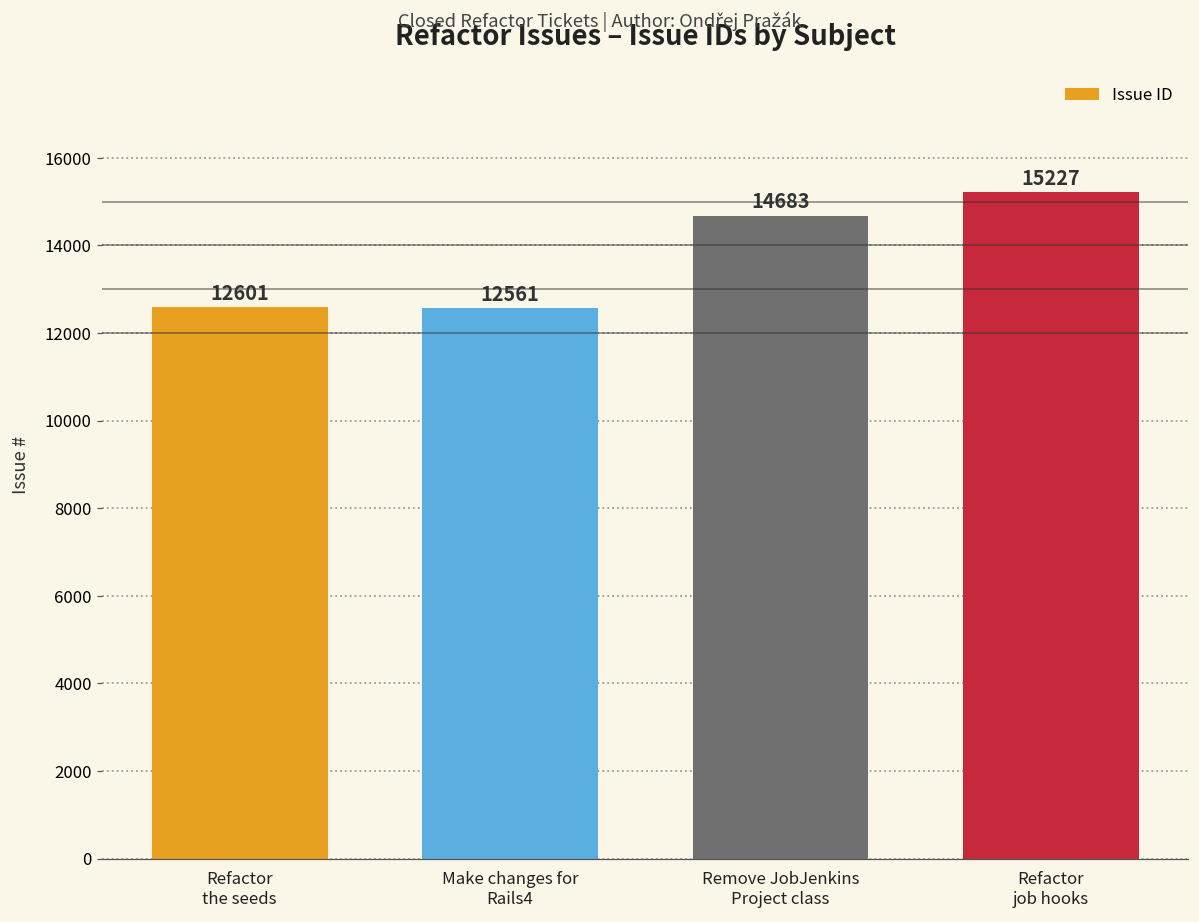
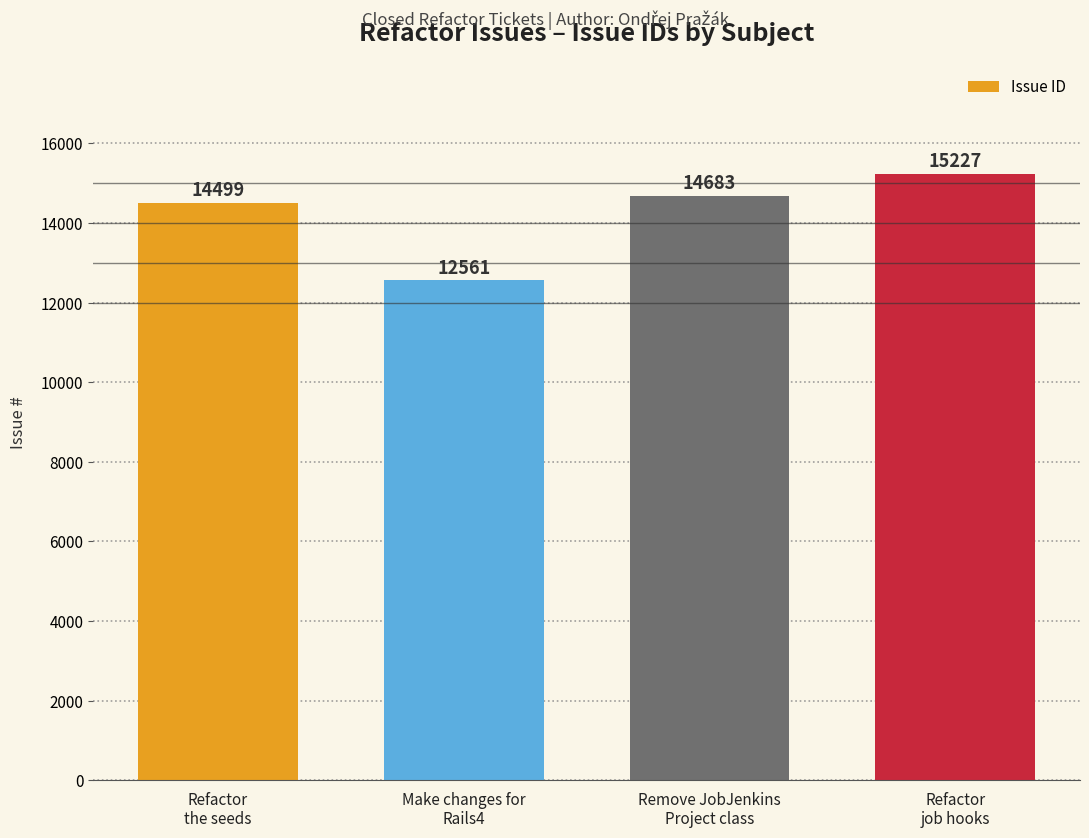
Refactor the seeds: 12601 -> 14499
